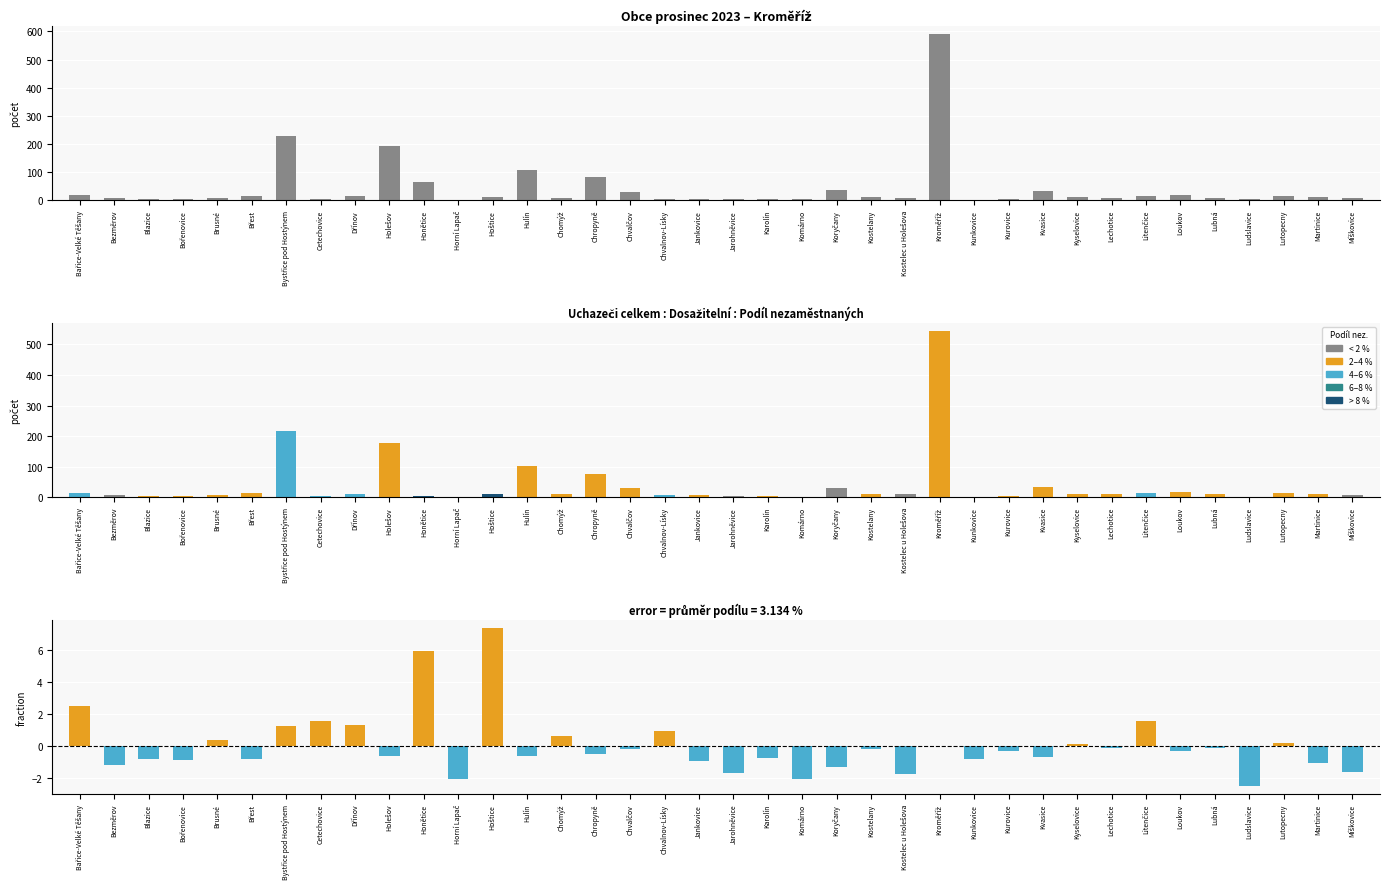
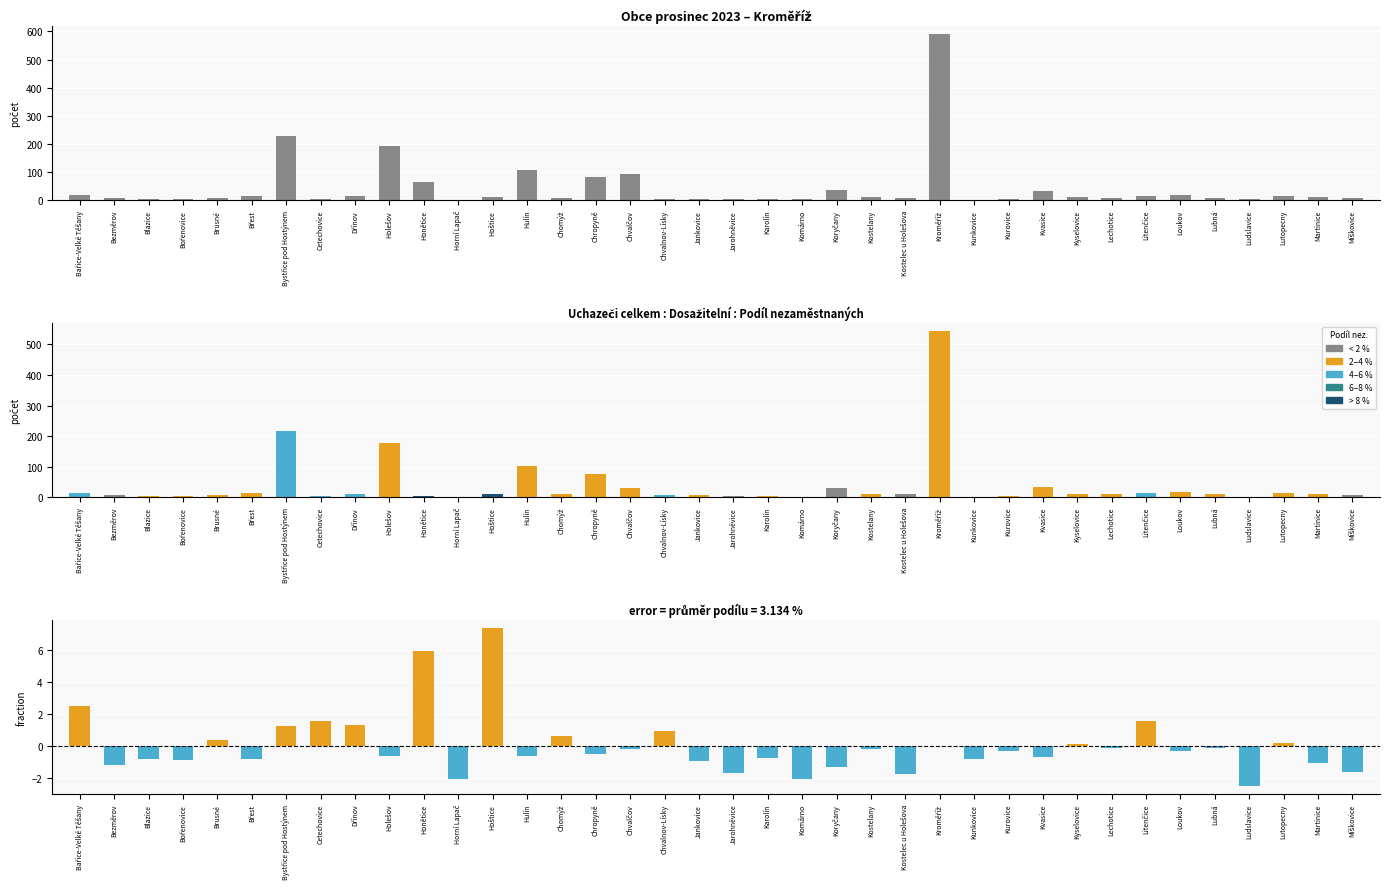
Obce prosinec 2023 – Kroměříž, Chvalčov: 30 -> 90
